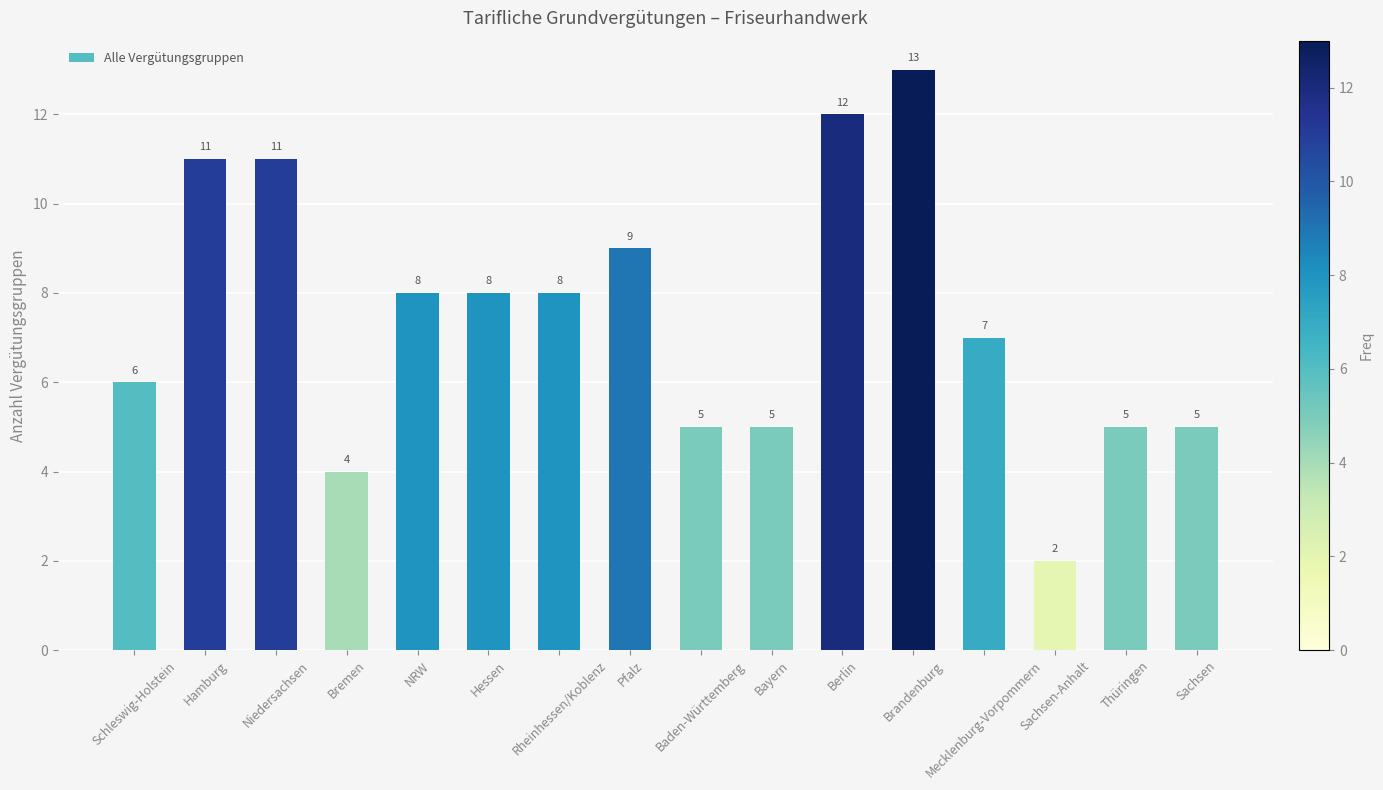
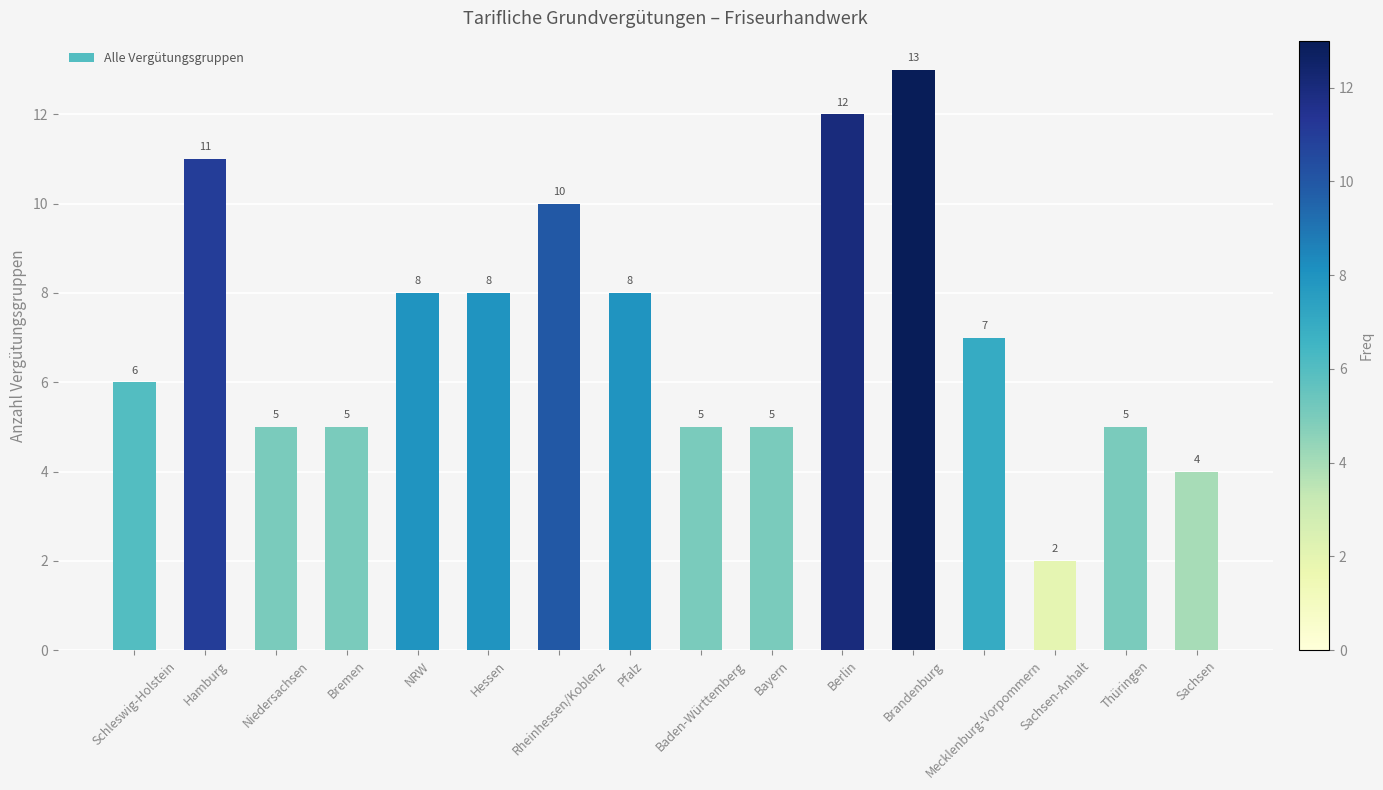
Niedersachsen: 11 -> 5
Bremen: 4 -> 5
Rheinhessen/Koblenz: 8 -> 10
Pfalz: 9 -> 8
Sachsen: 5 -> 4
